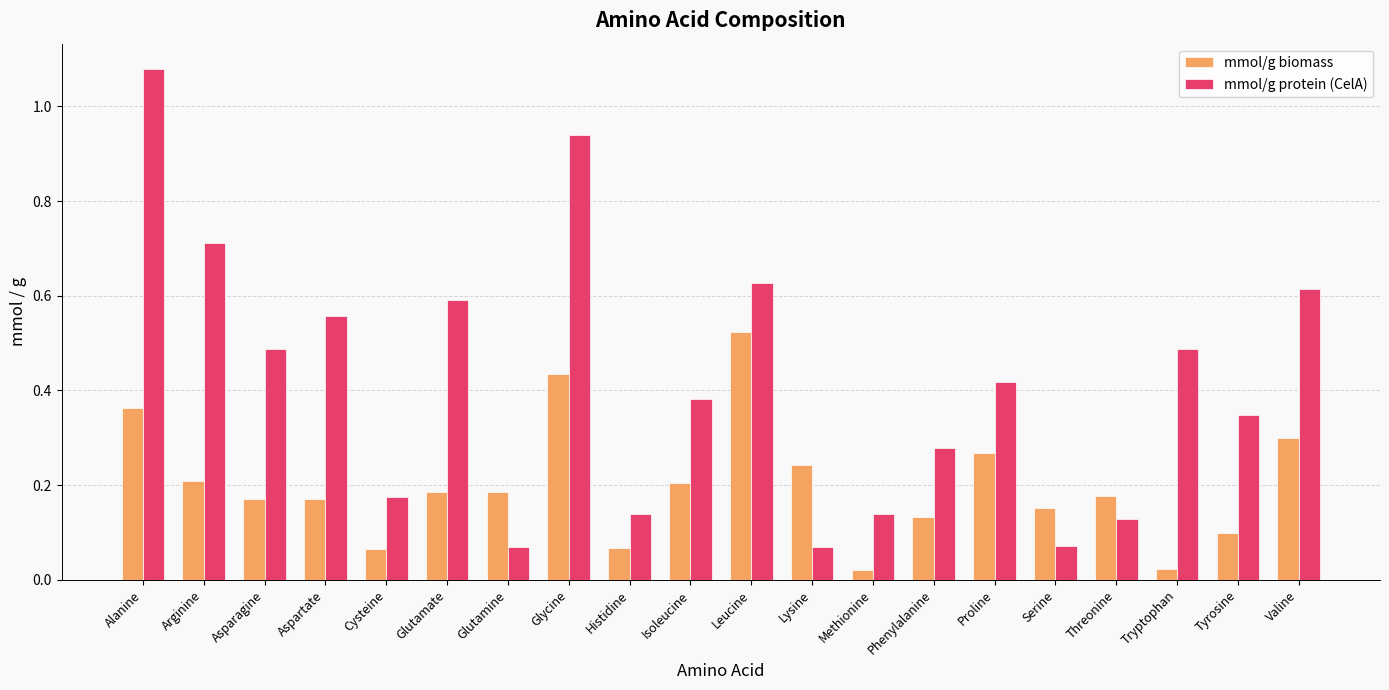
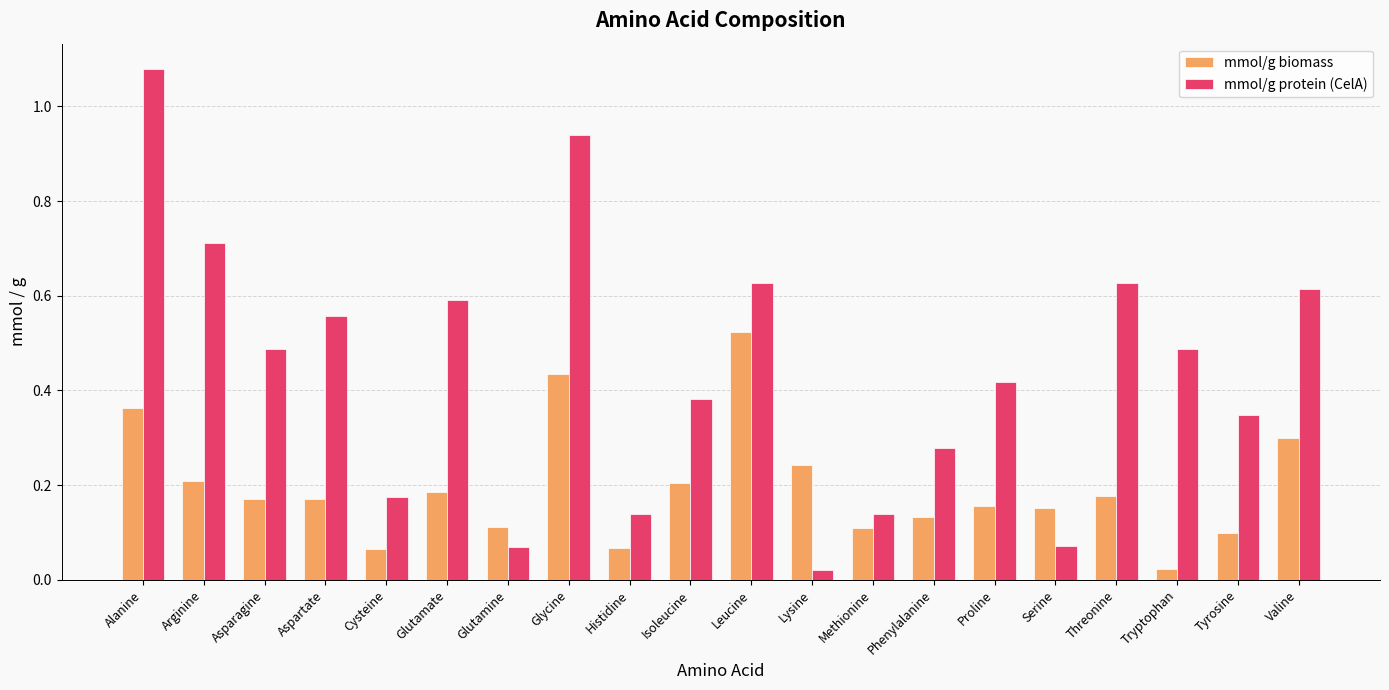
mmol/g biomass, Glutamine: 0.19 -> 0.11
mmol/g protein (CelA), Lysine: 0.07 -> 0.02
mmol/g biomass, Methionine: 0.02 -> 0.11
mmol/g biomass, Proline: 0.27 -> 0.16
mmol/g protein (CelA), Threonine: 0.13 -> 0.63
